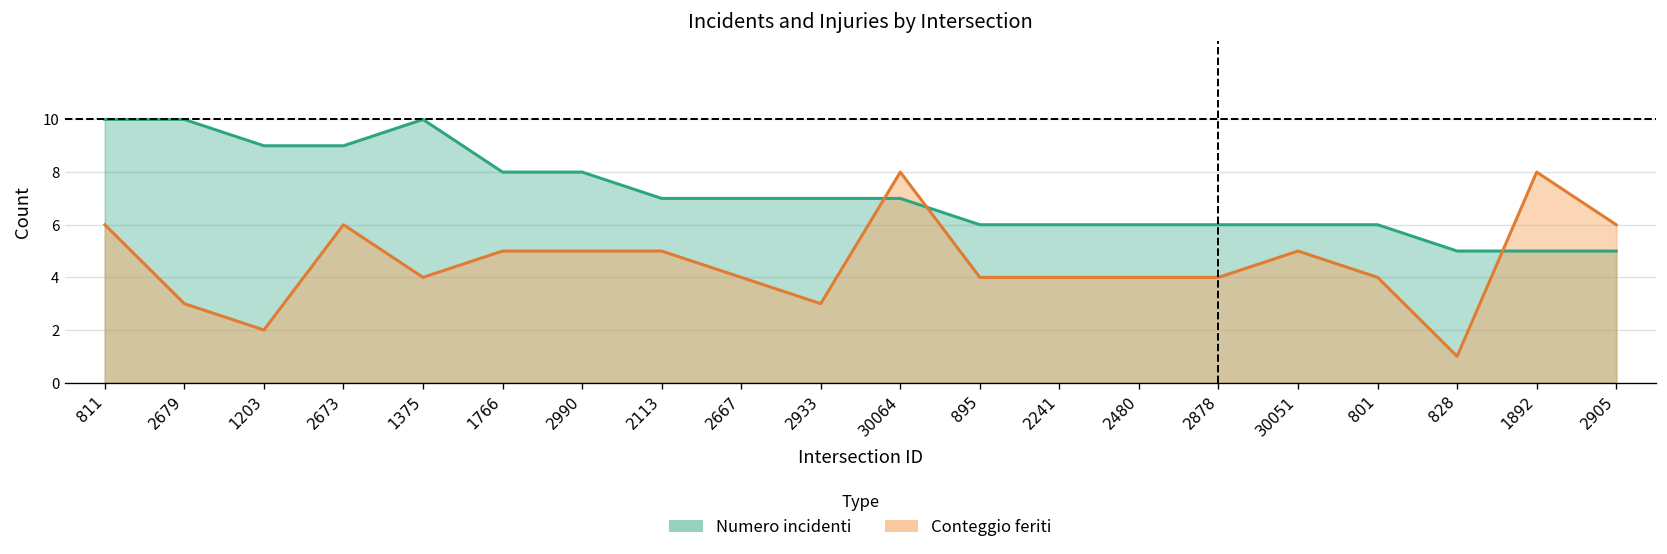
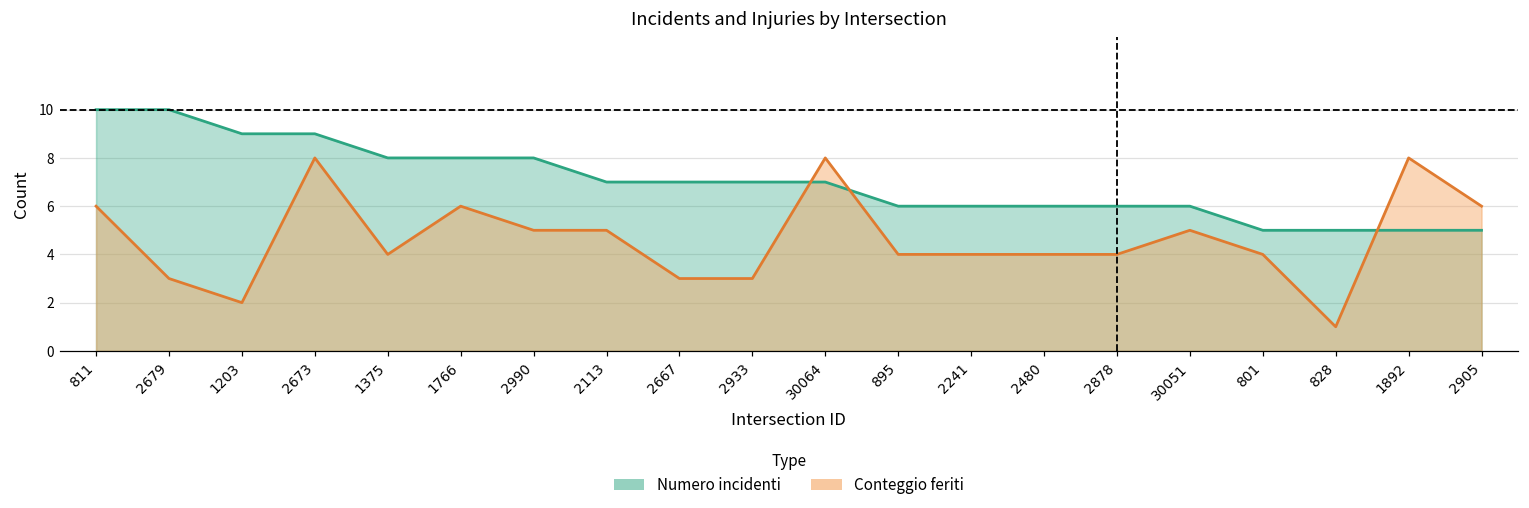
Conteggio feriti, 2673: 6 -> 8
Numero incidenti, 1375: 10 -> 8
Conteggio feriti, 1766: 5 -> 6
Conteggio feriti, 2667: 4 -> 3
Numero incidenti, 801: 6 -> 5
